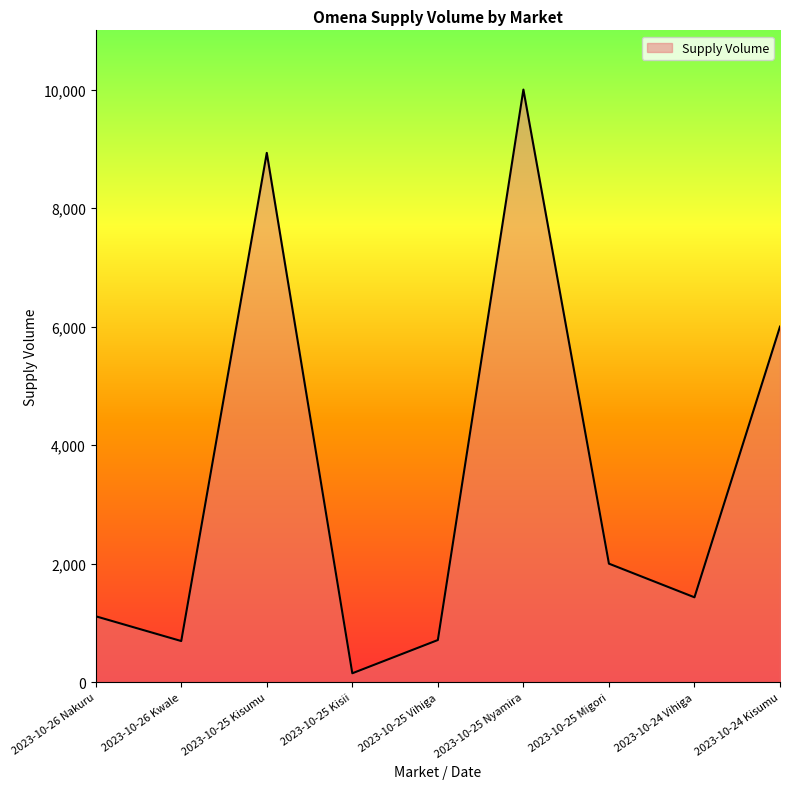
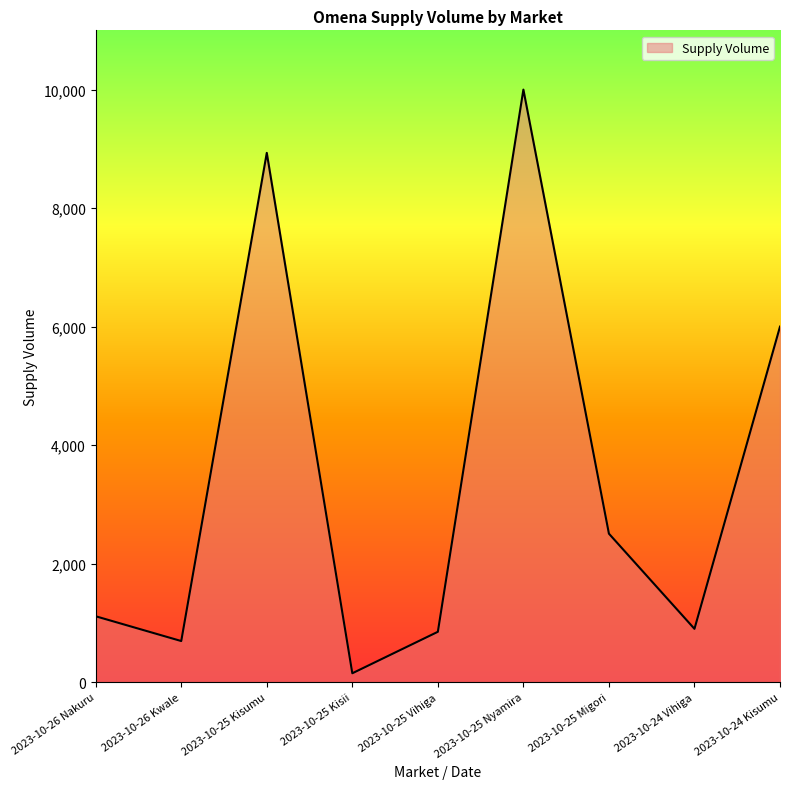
2023-10-25 Vihiga: 700 -> 900
2023-10-25 Migori: 2,000 -> 2,500
2023-10-24 Vihiga: 1,400 -> 900
